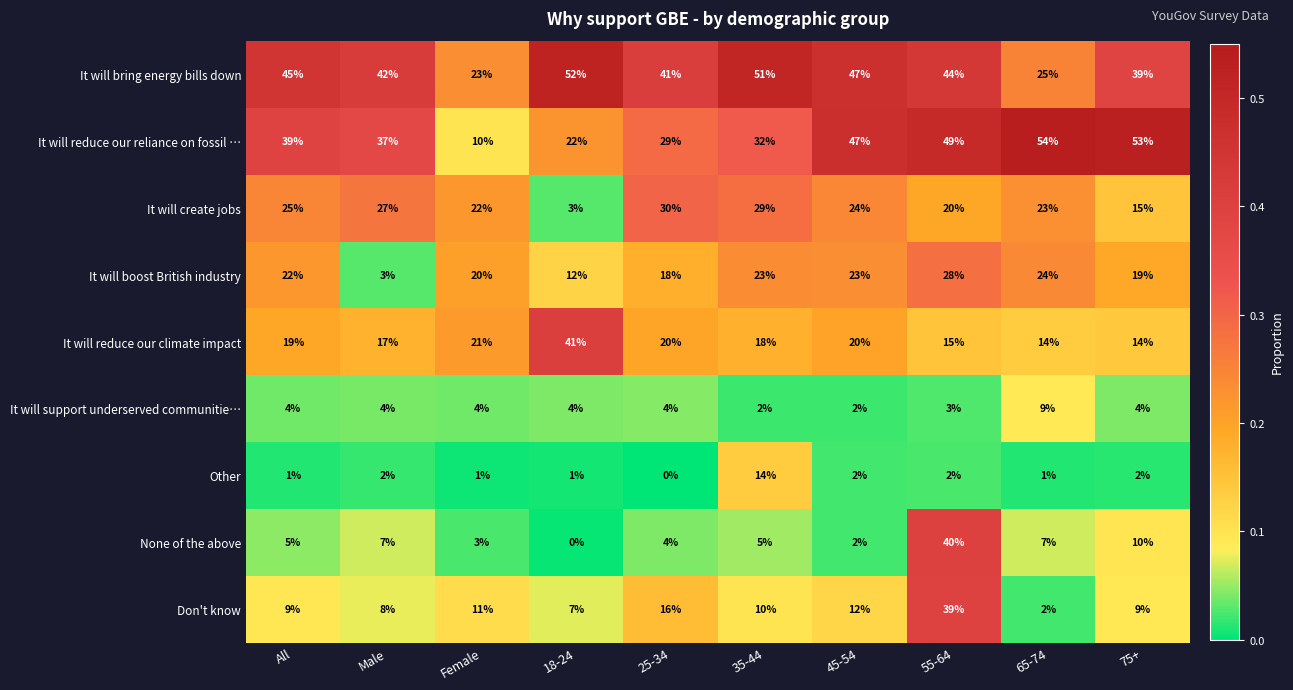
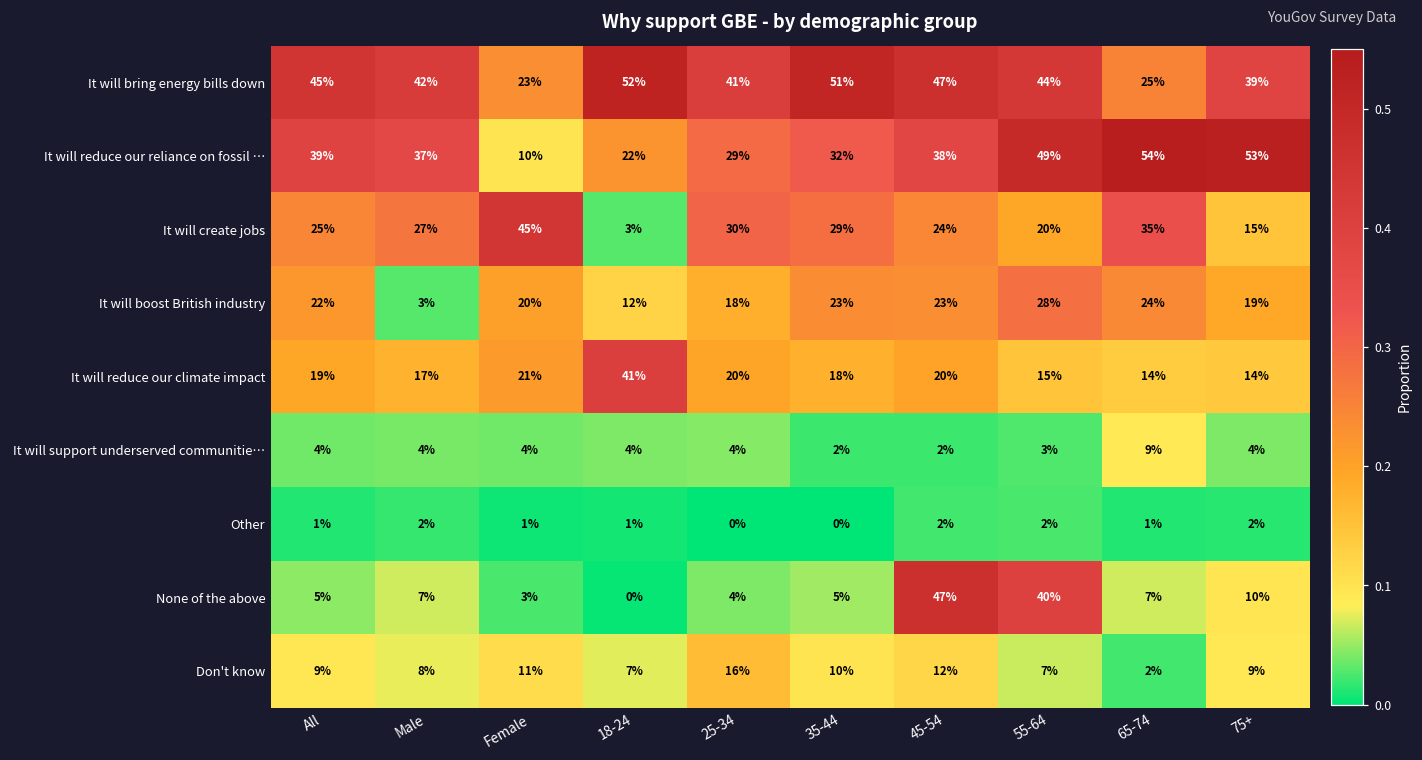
It will reduce our reliance on fossil …, 45-54: 47% -> 38%
It will create jobs, Female: 22% -> 45%
It will create jobs, 65-74: 23% -> 35%
Other, 35-44: 14% -> 0%
None of the above, 45-54: 2% -> 47%
Don't know, 55-64: 39% -> 7%
